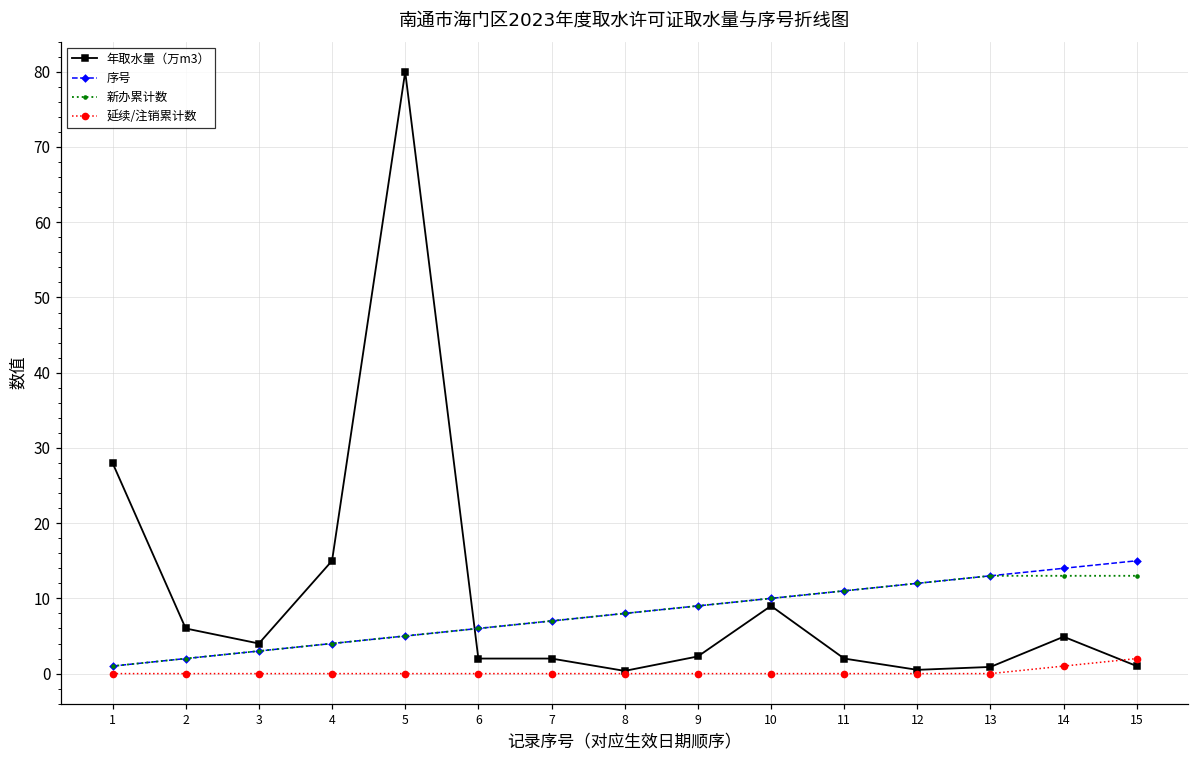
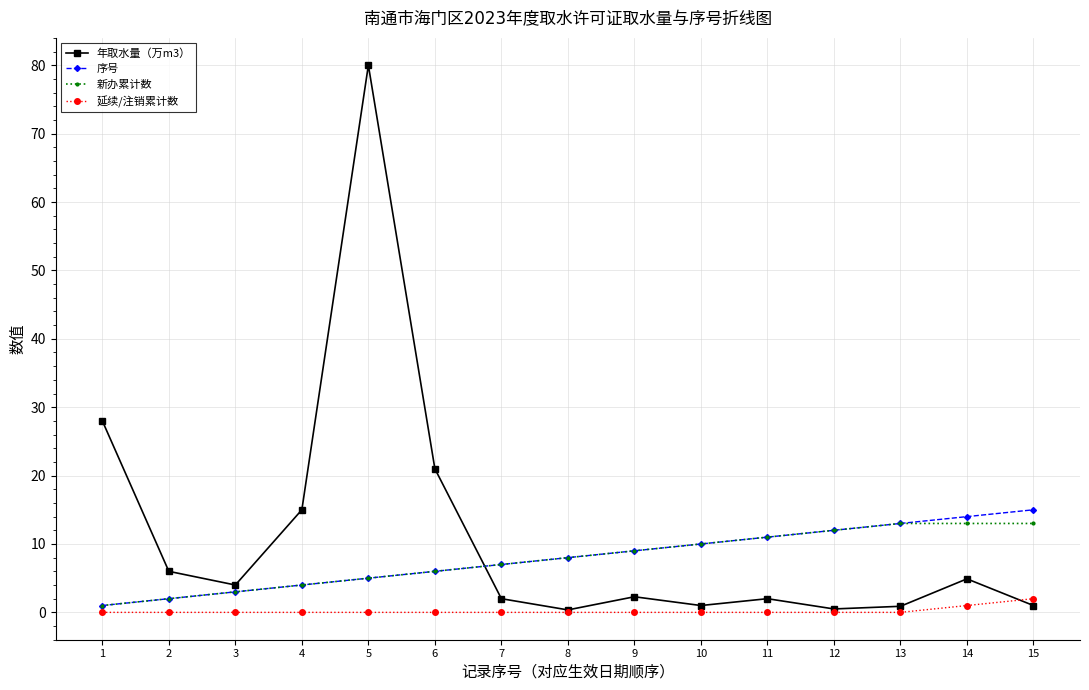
年取水量（万m3）, 6: 2 -> 21
年取水量（万m3）, 10: 9 -> 1
